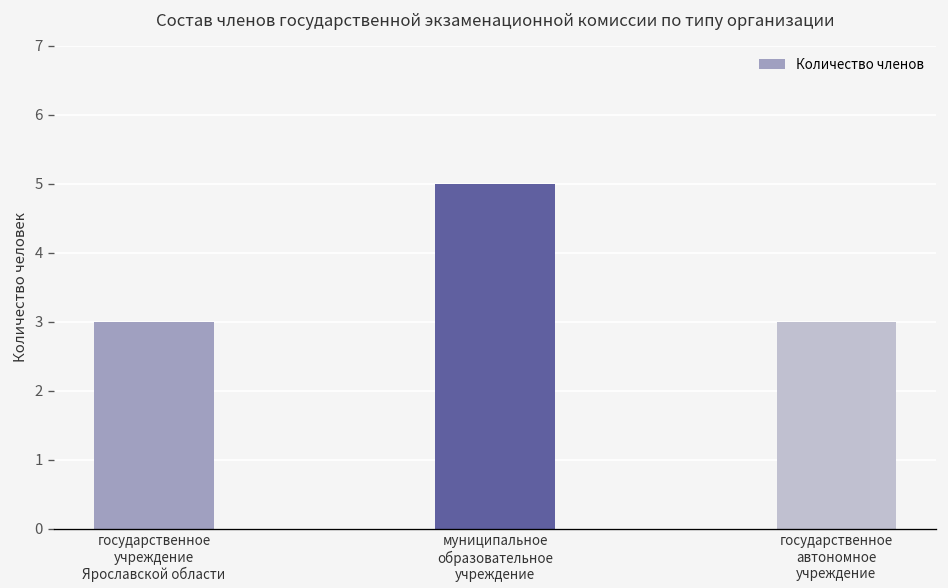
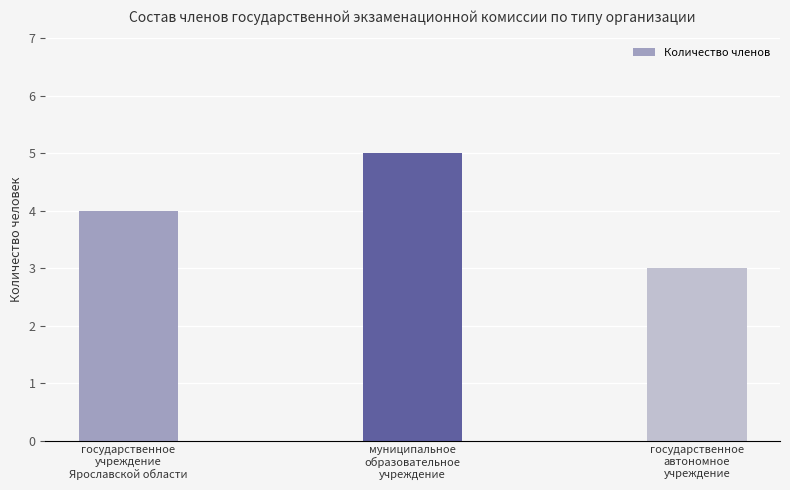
государственное учреждение Ярославской области: 3 -> 4
